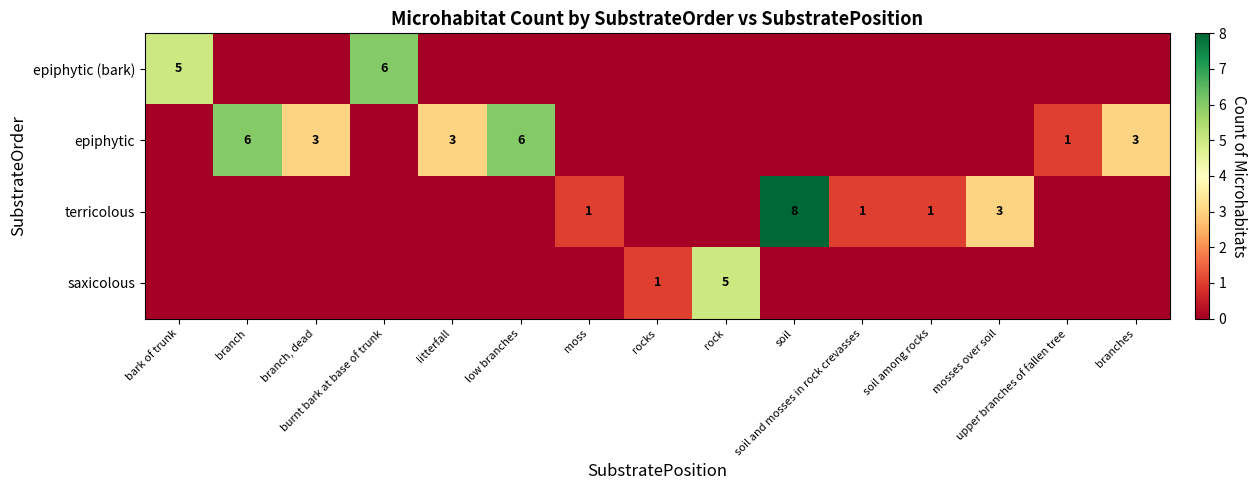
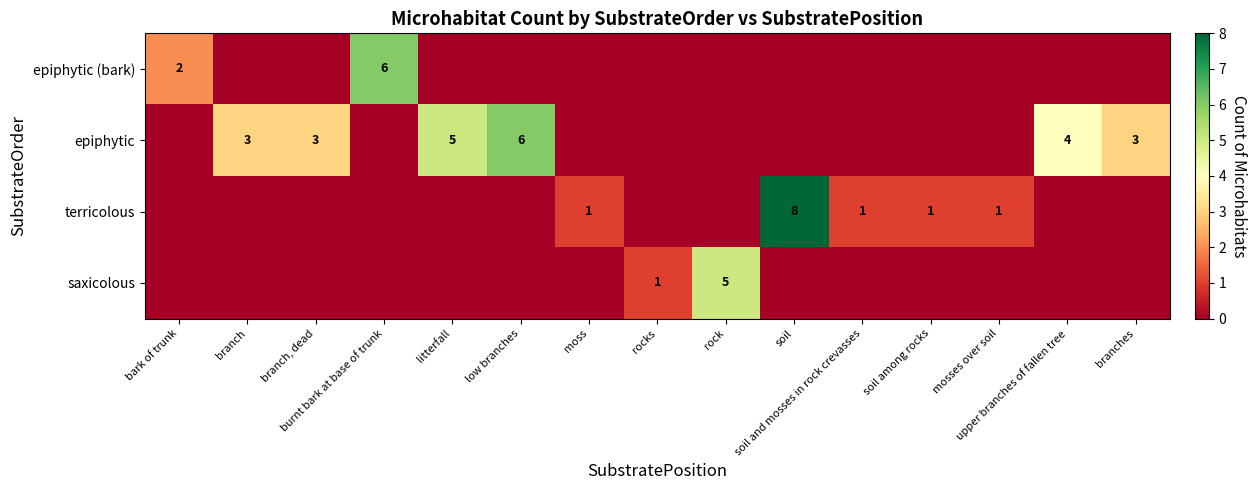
epiphytic (bark), bark of trunk: 5 -> 2
epiphytic, branch: 6 -> 3
epiphytic, litterfall: 3 -> 5
epiphytic, upper branches of fallen tree: 1 -> 4
terricolous, mosses over soil: 3 -> 1
